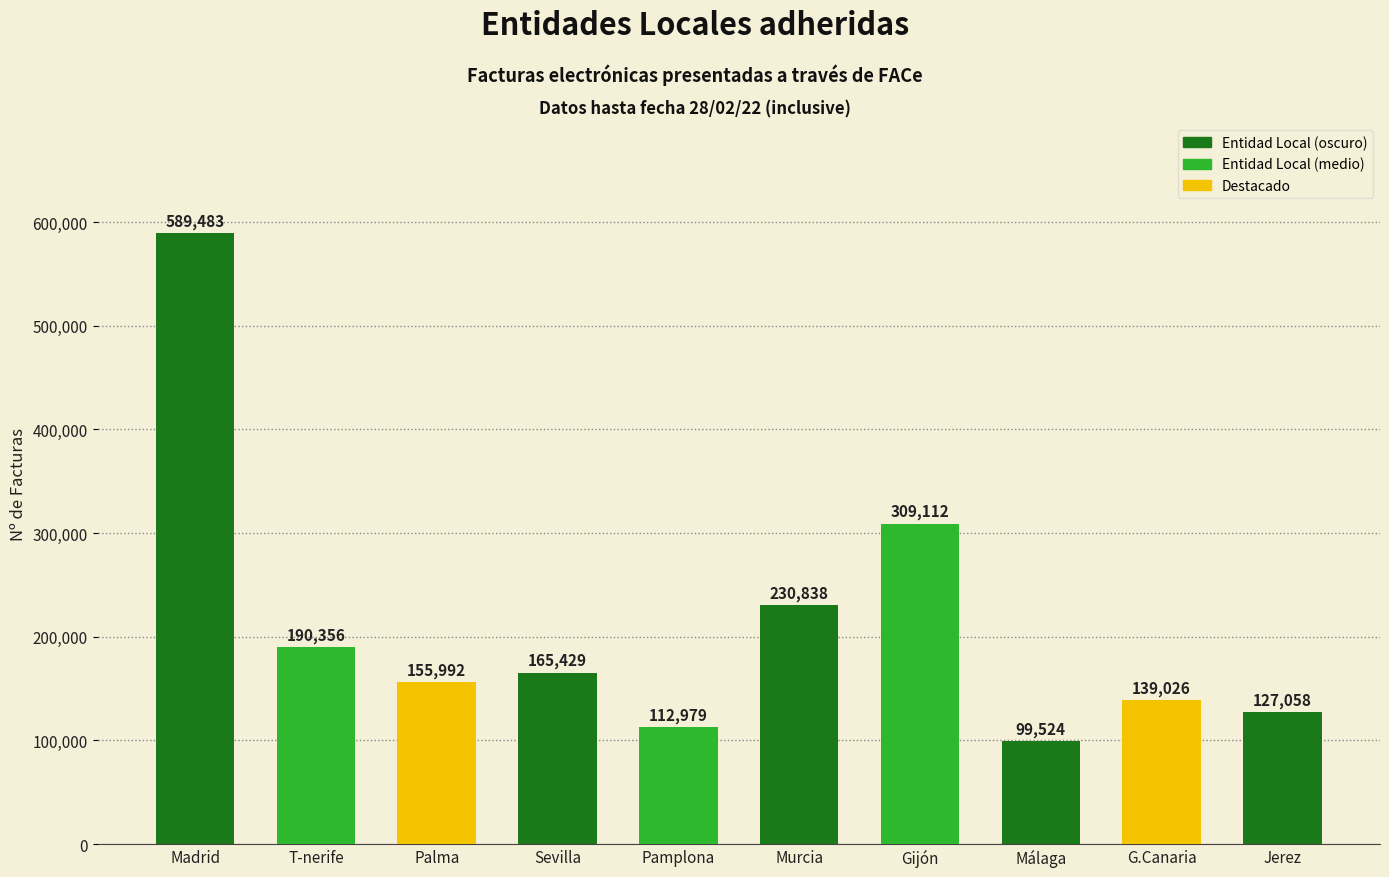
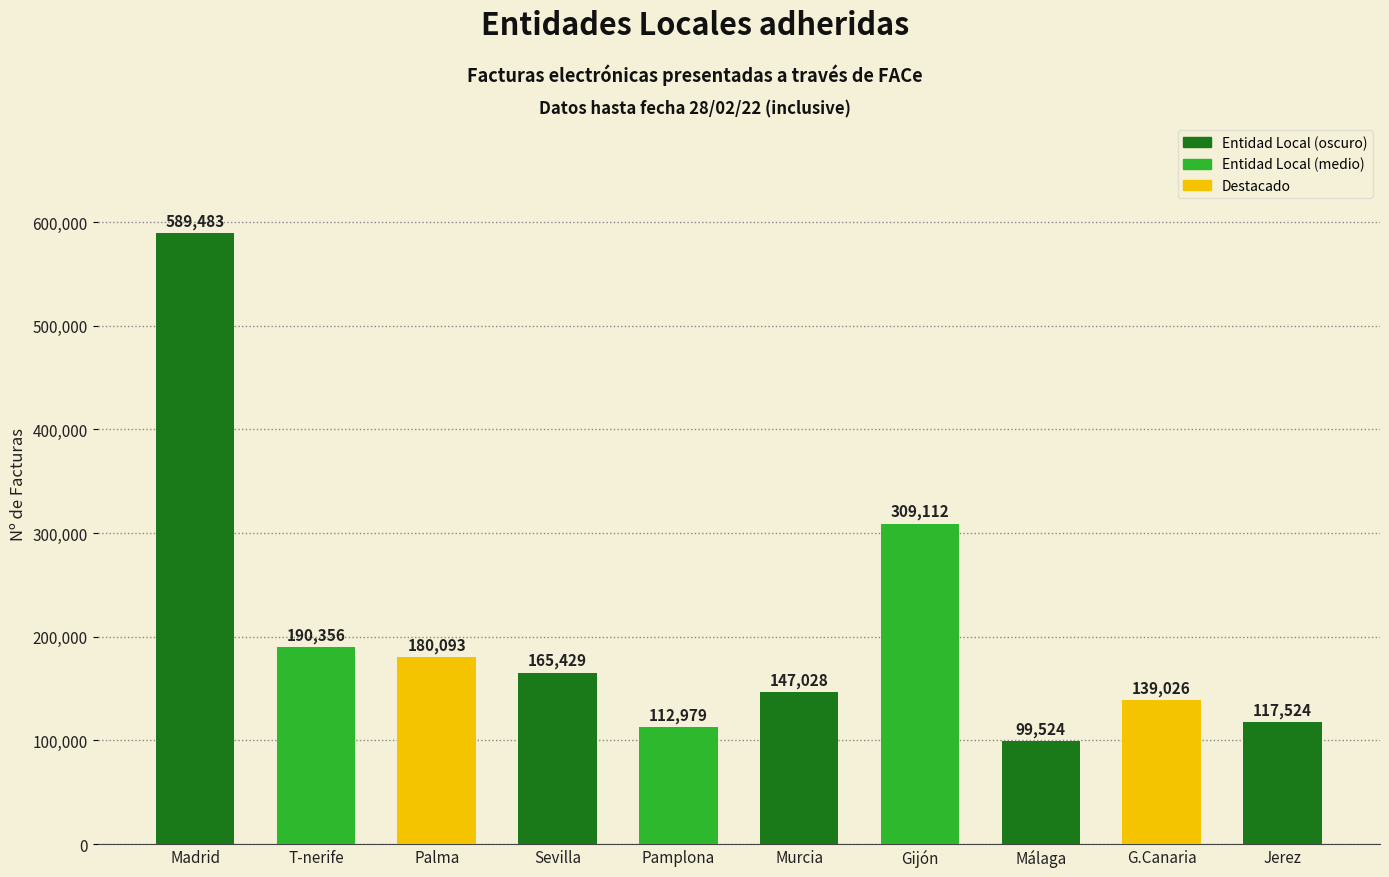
Palma: 155,992 -> 180,093
Murcia: 230,838 -> 147,028
Jerez: 127,058 -> 117,524
